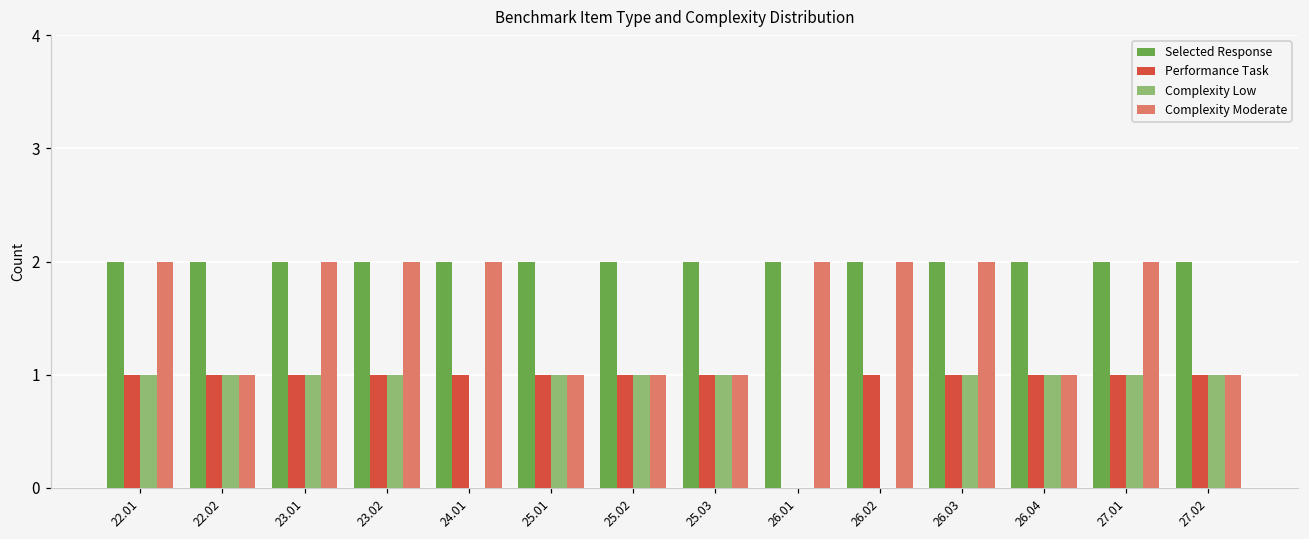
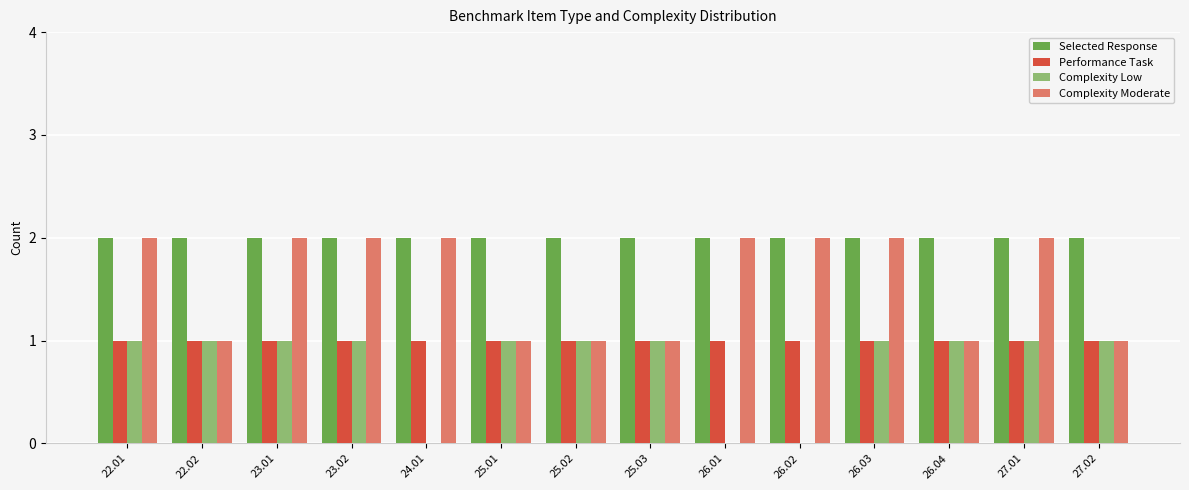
Performance Task, 26.01: 0 -> 1
